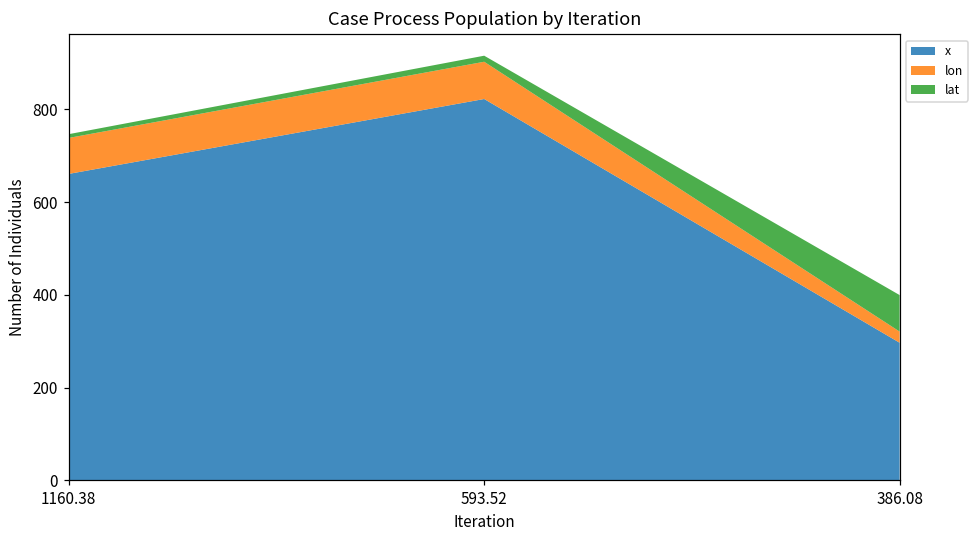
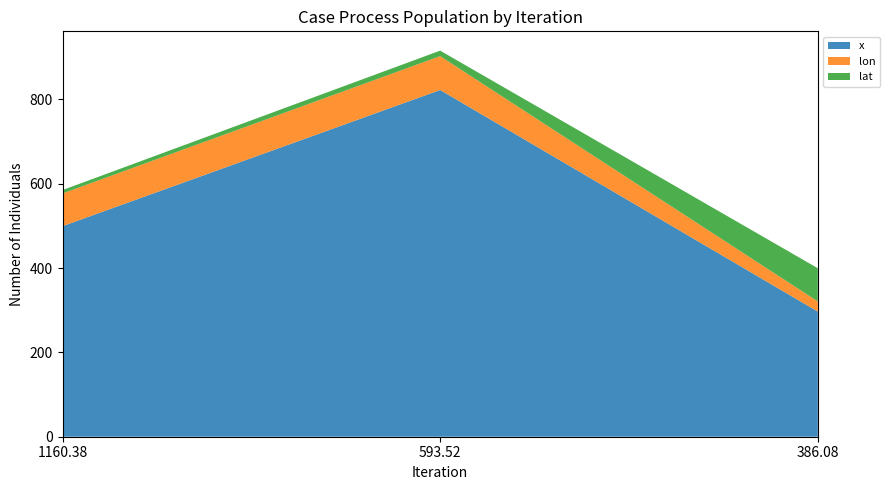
x, 1160.38: 660 -> 500
